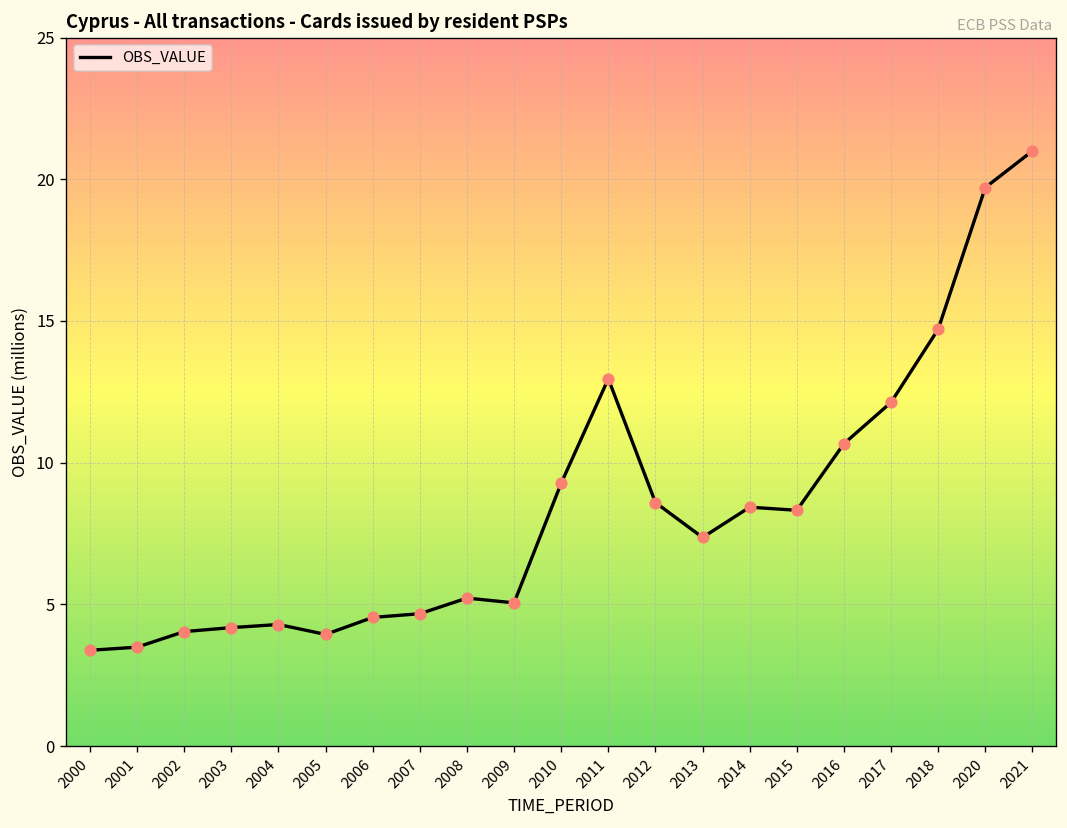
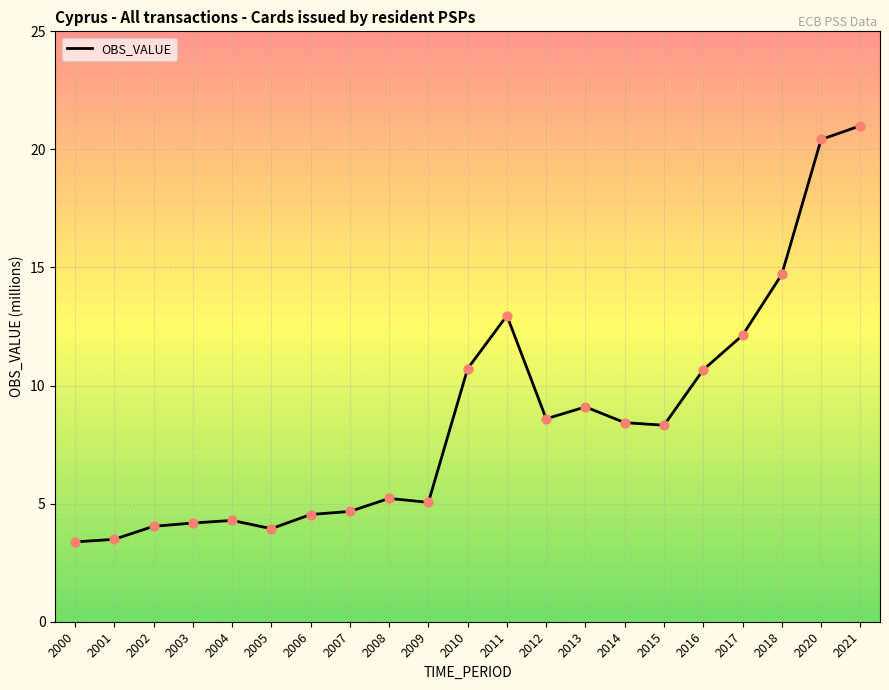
2010: 9.3 -> 10.7
2013: 7.4 -> 9.1
2020: 19.7 -> 20.4
